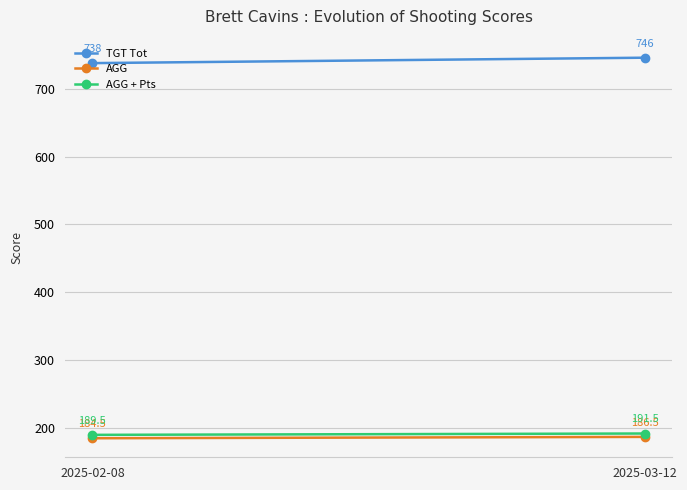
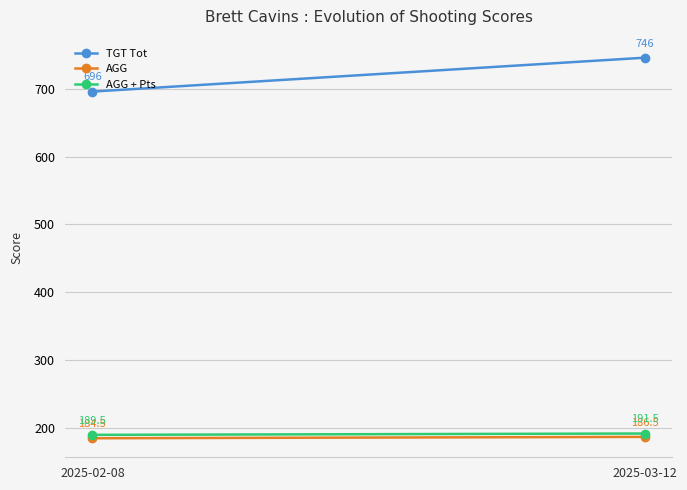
TGT Tot, 2025-02-08: 738 -> 696
